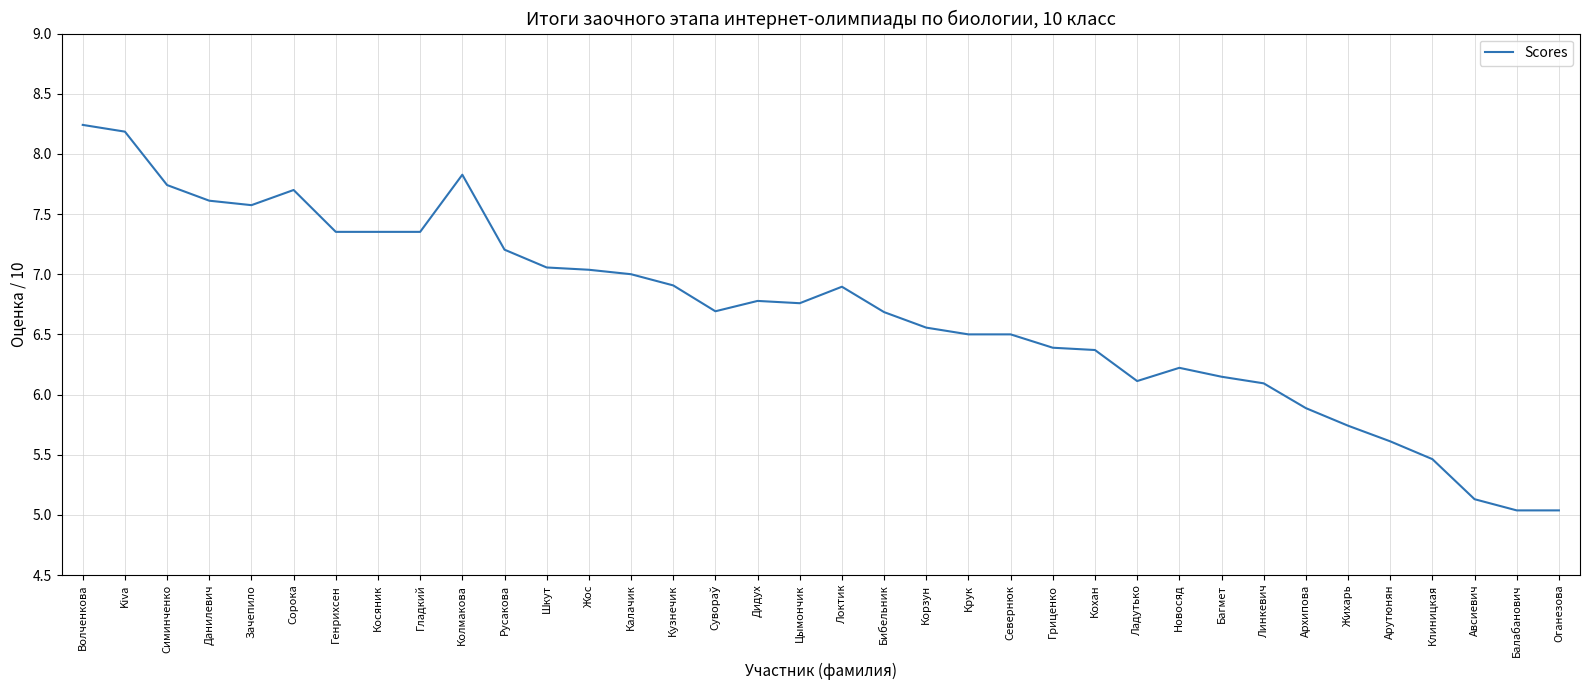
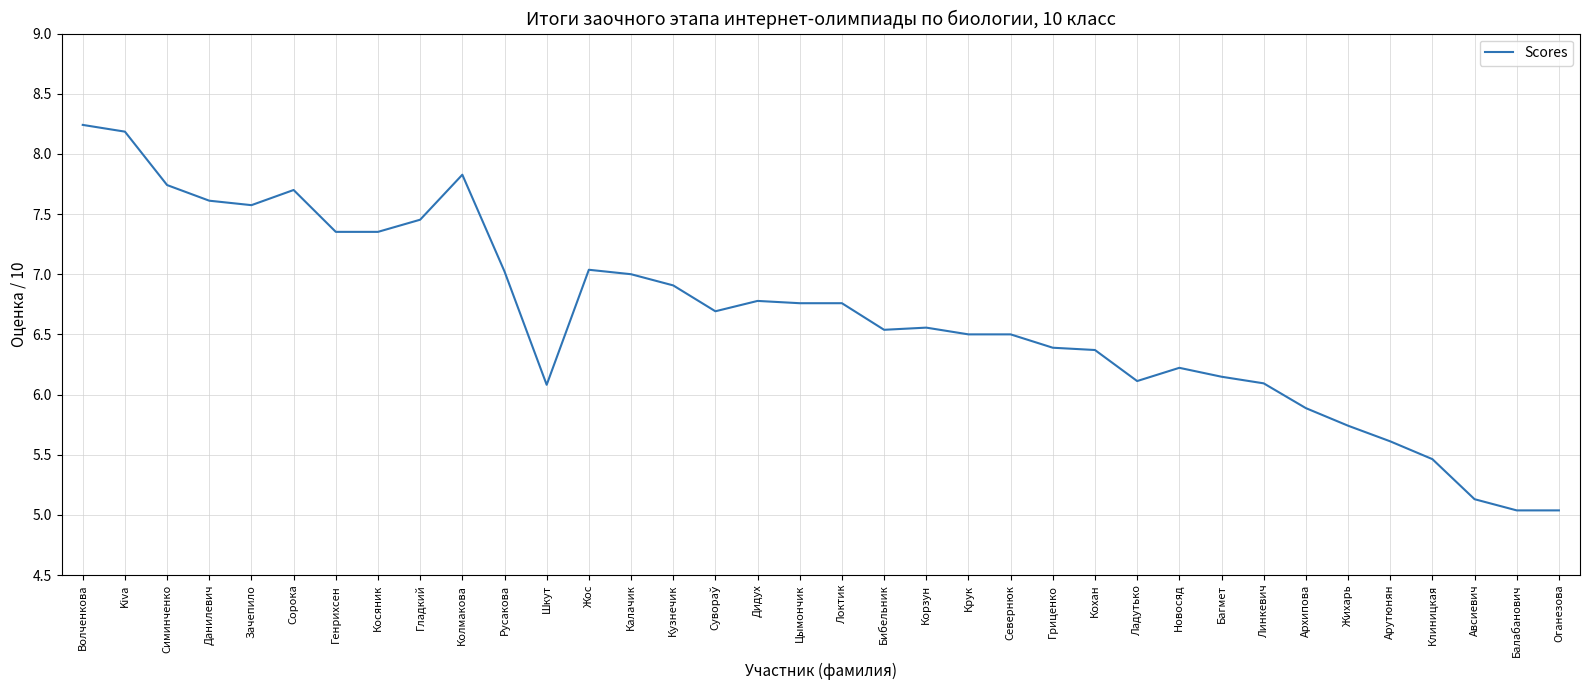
Гладкий: 7.35 -> 7.45
Русакова: 7.20 -> 7.02
Шкут: 7.06 -> 6.08
Локтик: 6.90 -> 6.76
Бибельник: 6.69 -> 6.54
